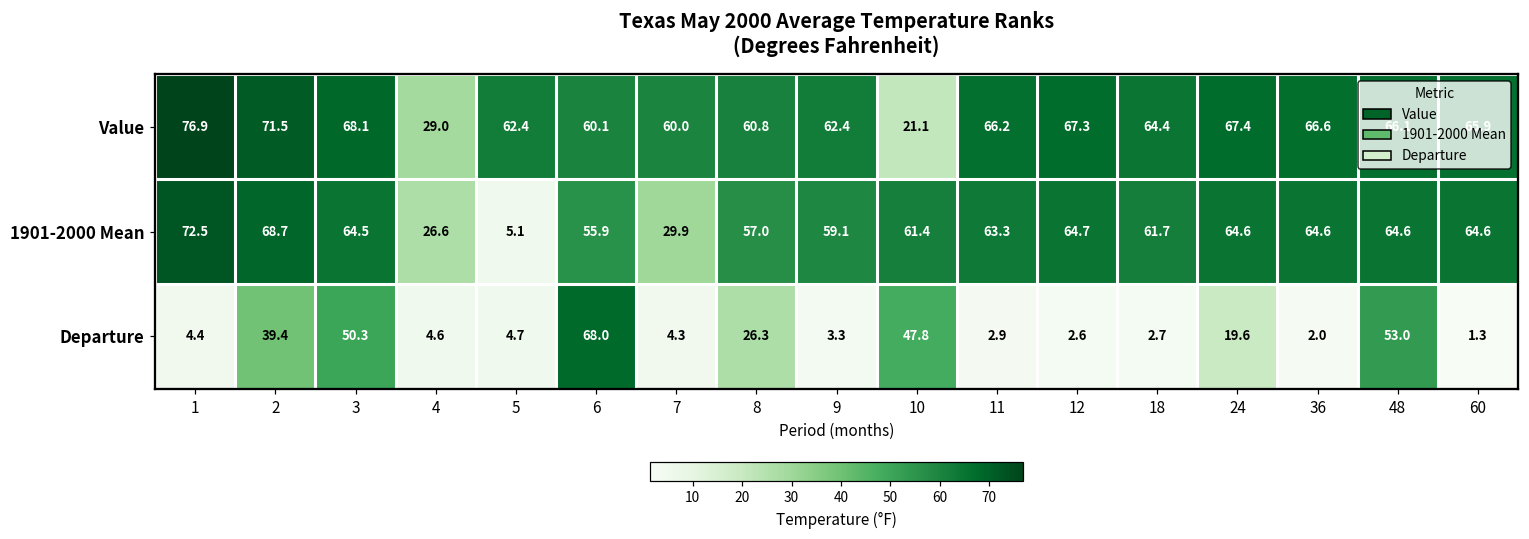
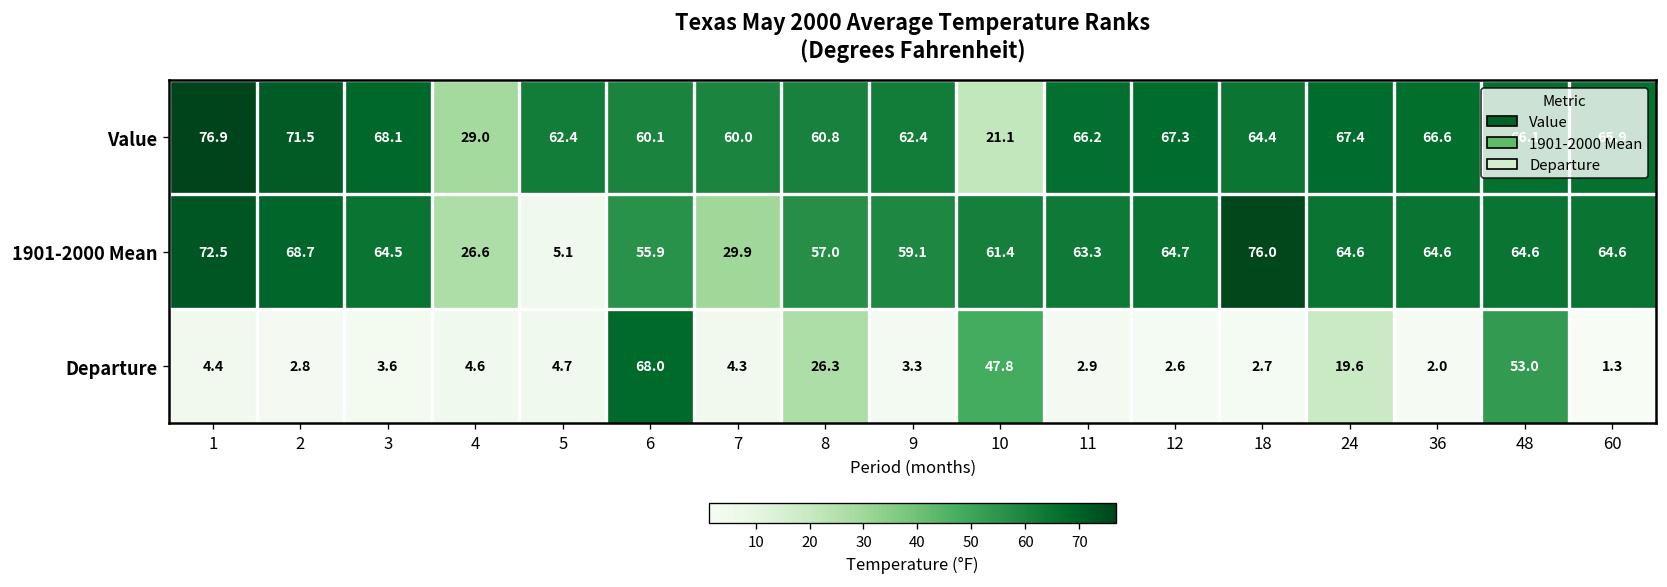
1901-2000 Mean, 18: 61.7 -> 76.0
Departure, 2: 39.4 -> 2.8
Departure, 3: 50.3 -> 3.6
